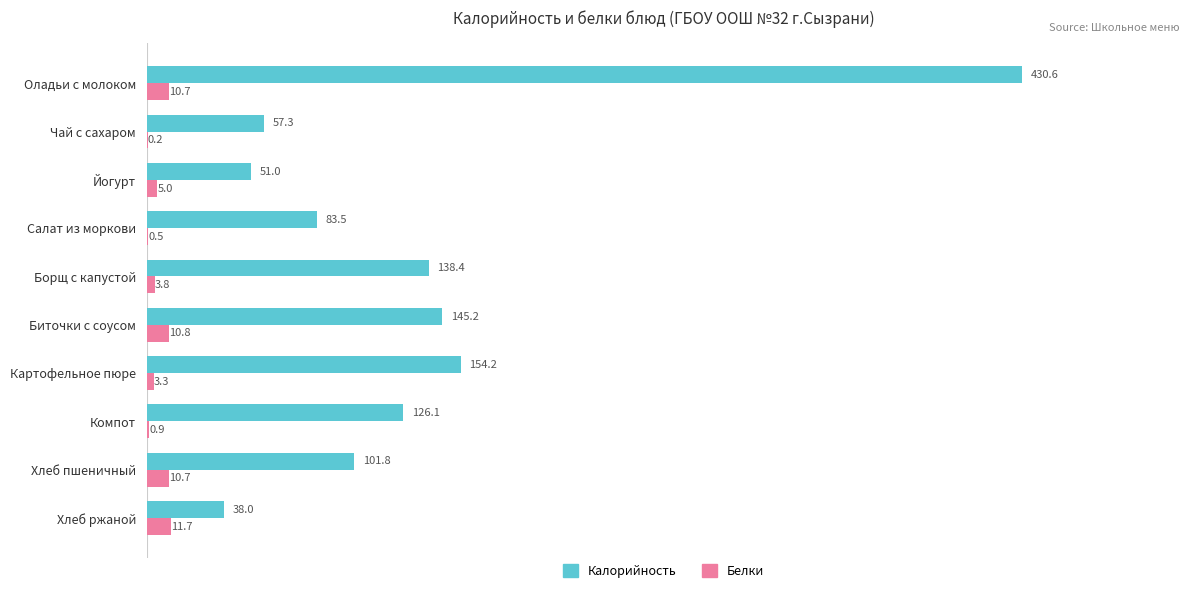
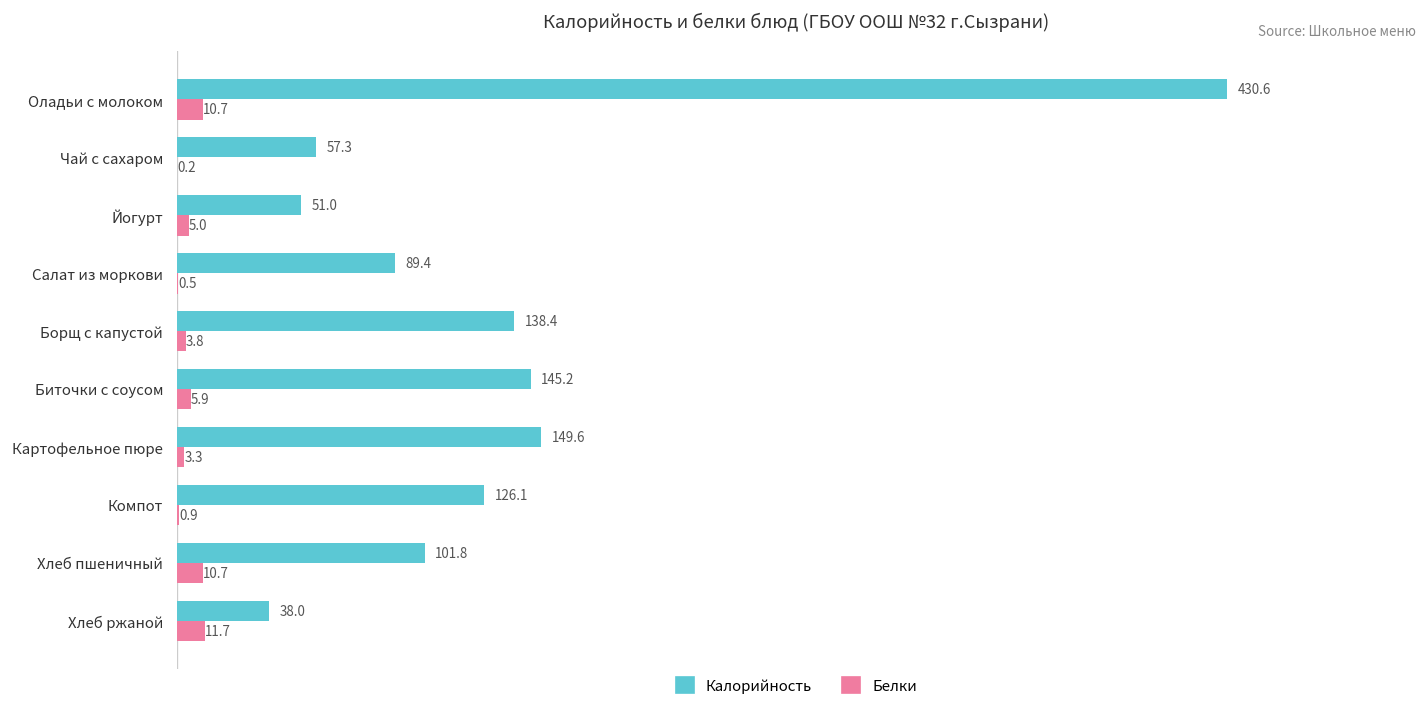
Калорийность, Салат из моркови: 83.5 -> 89.4
Белки, Биточки с соусом: 10.8 -> 5.9
Калорийность, Картофельное пюре: 154.2 -> 149.6
